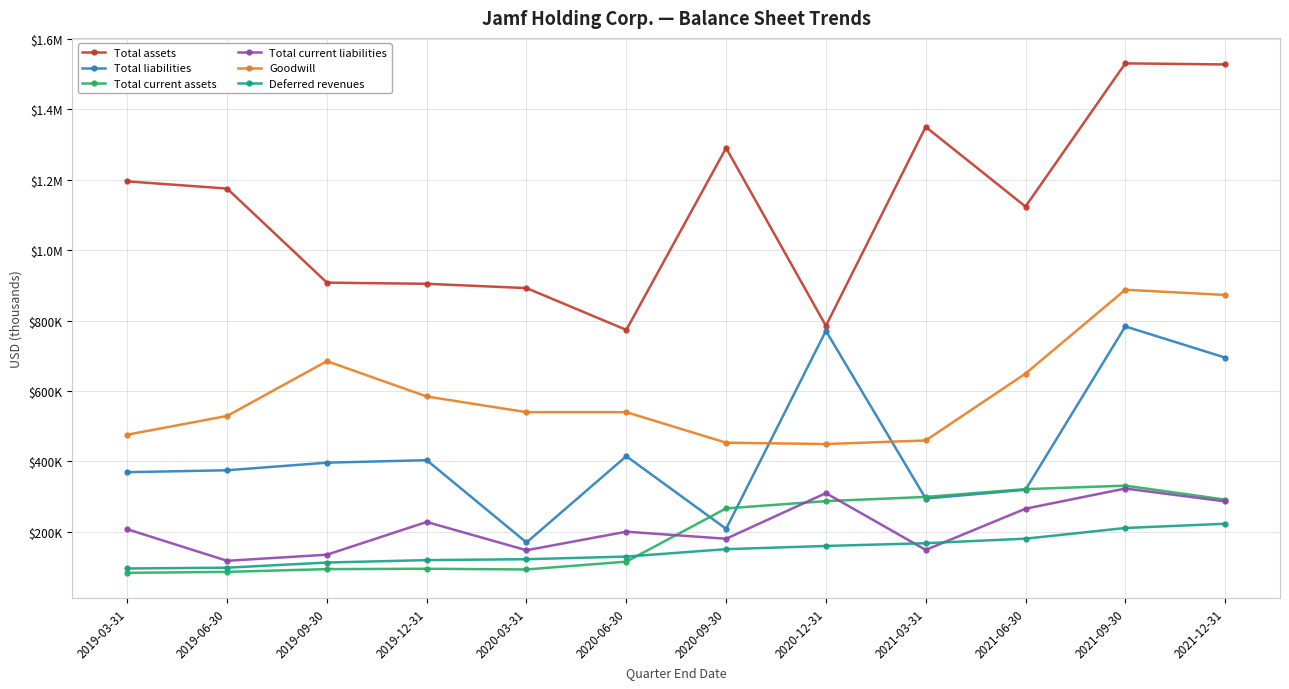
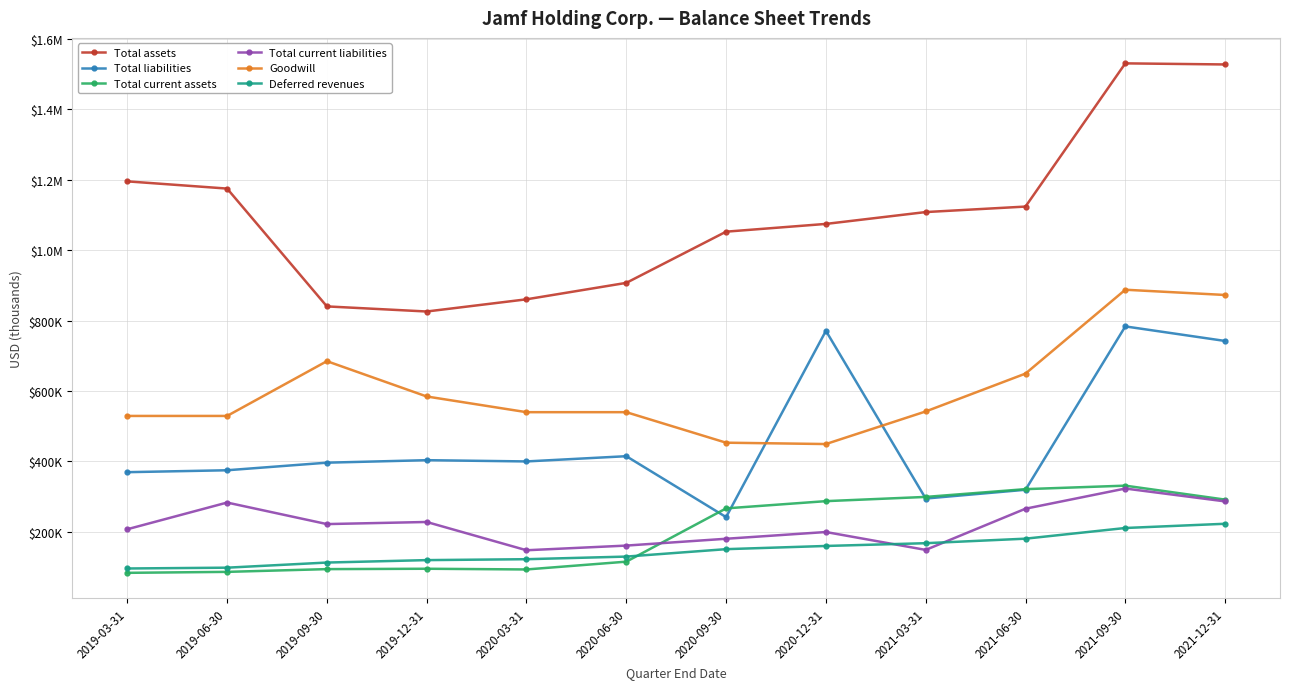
Goodwill, 2019-03-31: $480000 -> $530000
Total current liabilities, 2019-06-30: $120000 -> $280000
Total assets, 2019-09-30: $910000 -> $840000
Total current liabilities, 2019-09-30: $140000 -> $220000
Total assets, 2019-12-31: $900000 -> $830000
Total assets, 2020-03-31: $890000 -> $860000
Total liabilities, 2020-03-31: $170000 -> $400000
Total assets, 2020-06-30: $770000 -> $910000
Total current liabilities, 2020-06-30: $200000 -> $160000
Total assets, 2020-09-30: $1290000 -> $1050000
Total liabilities, 2020-09-30: $210000 -> $240000
Total assets, 2020-12-31: $780000 -> $1070000
Total current liabilities, 2020-12-31: $310000 -> $200000
Total assets, 2021-03-31: $1350000 -> $1110000
Goodwill, 2021-03-31: $460000 -> $540000
Total liabilities, 2021-12-31: $690000 -> $740000
